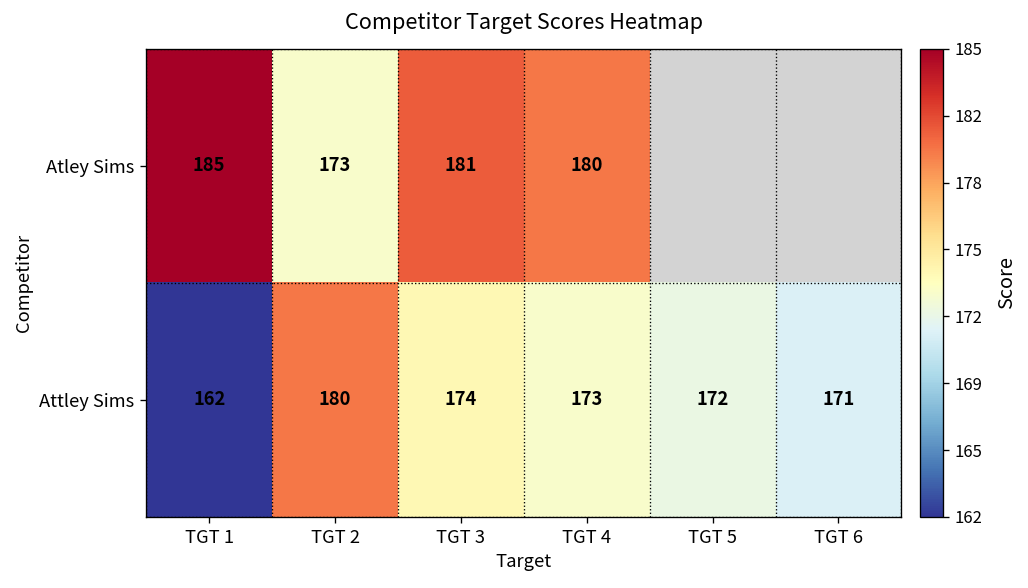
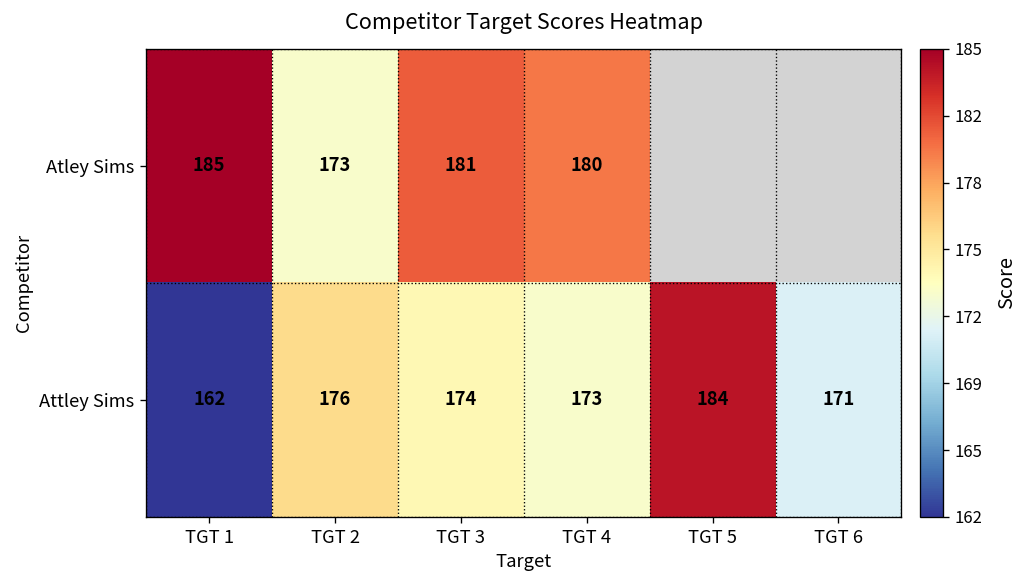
Attley Sims, TGT 2: 180 -> 176
Attley Sims, TGT 5: 172 -> 184
